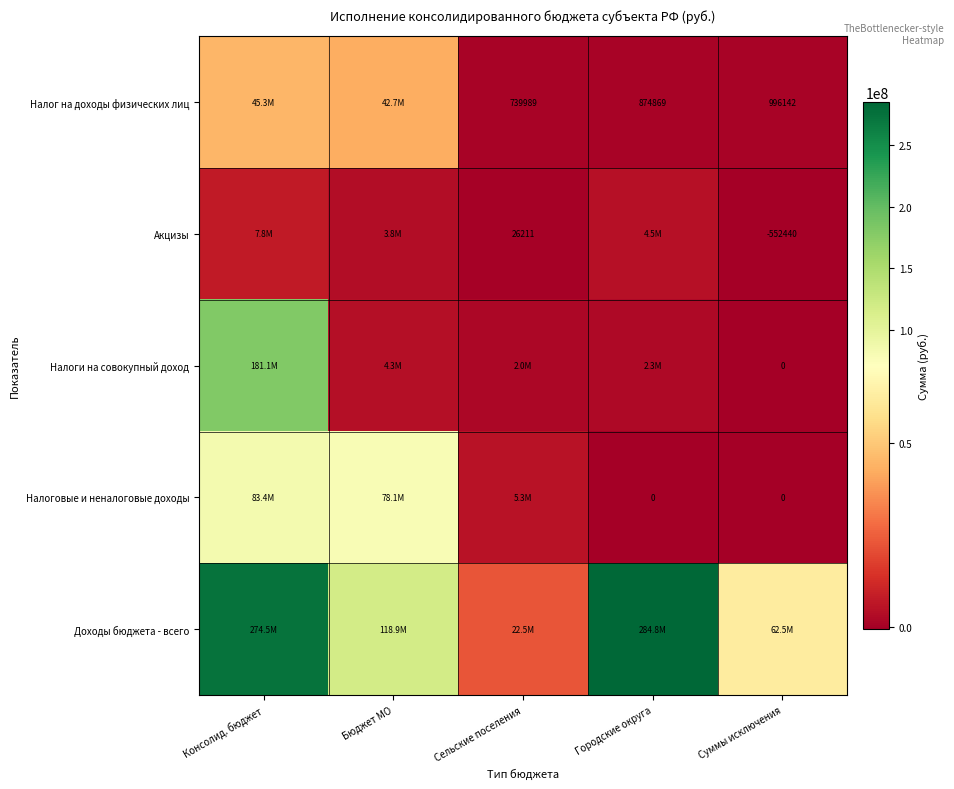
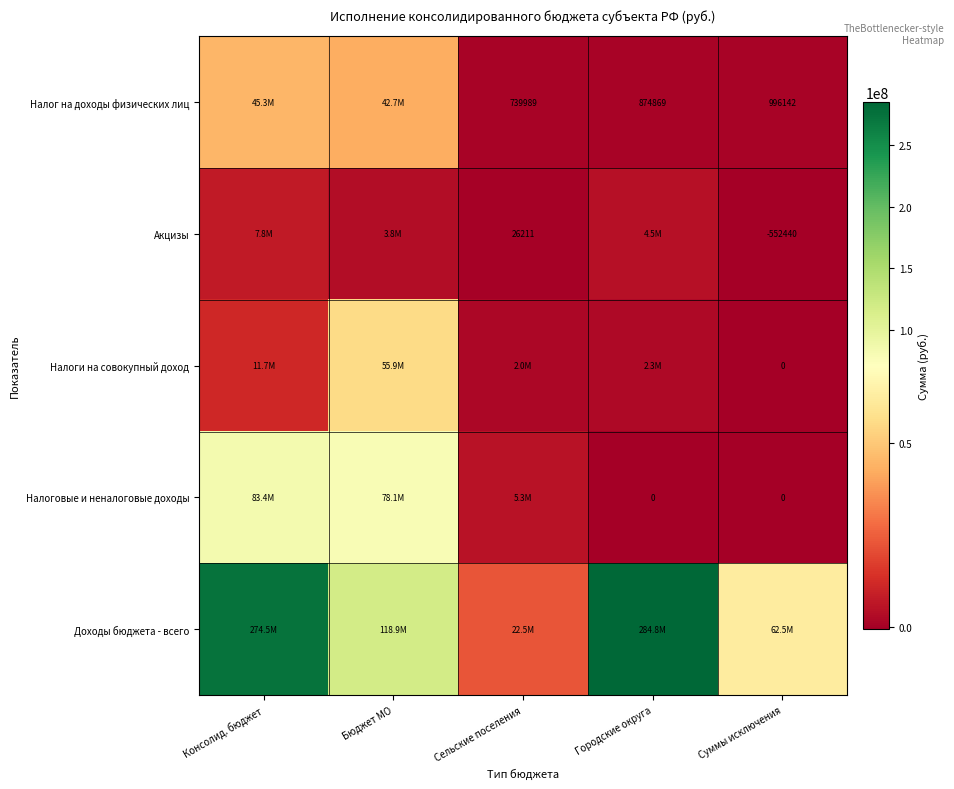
Налоги на совокупный доход, Консолид. бюджет: 181.1M -> 11.7M
Налоги на совокупный доход, Бюджет МО: 4.3M -> 55.9M
